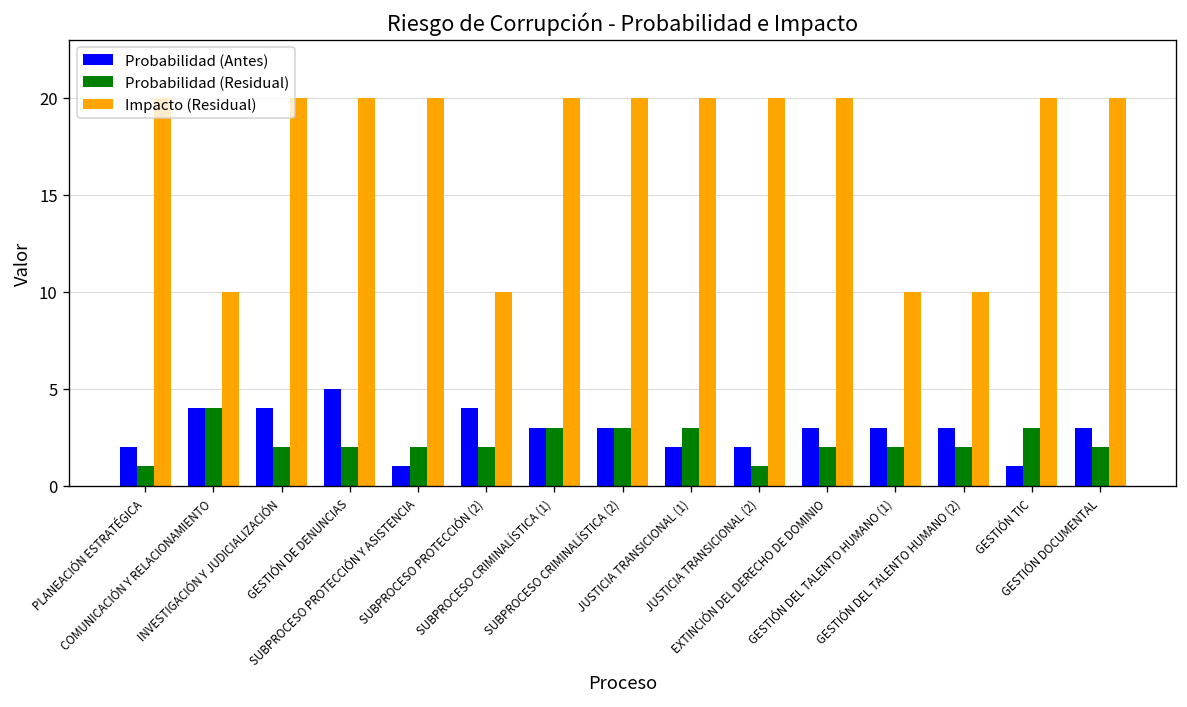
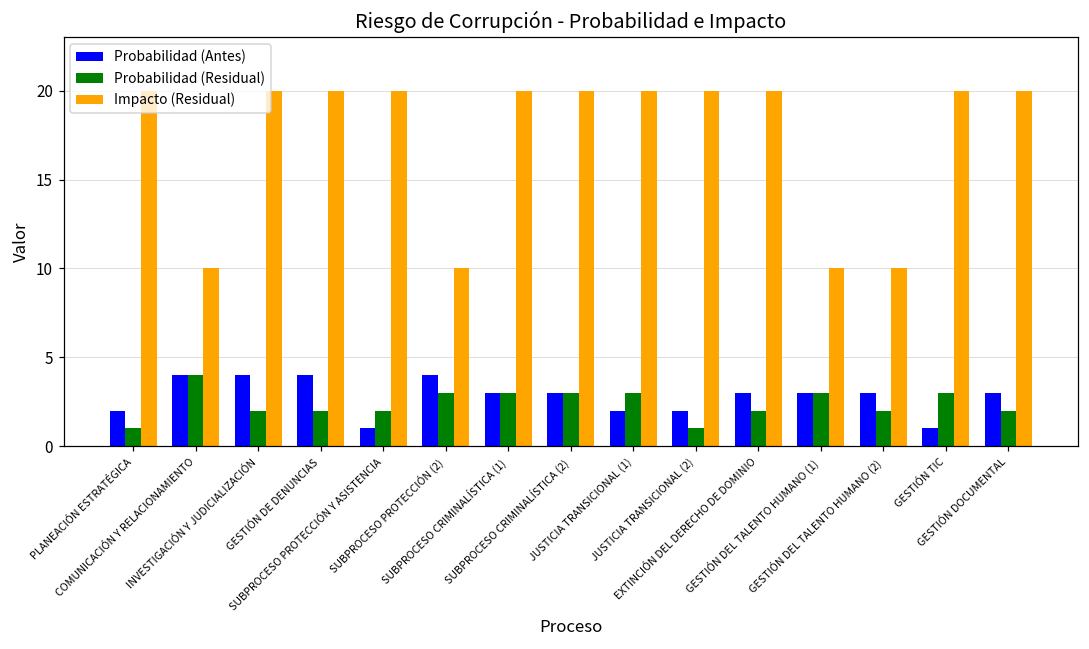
Probabilidad (Antes), GESTIÓN DE DENUNCIAS: 5 -> 4
Probabilidad (Residual), SUBPROCESO PROTECCIÓN (2): 2 -> 3
Probabilidad (Residual), GESTIÓN DEL TALENTO HUMANO (1): 2 -> 3
